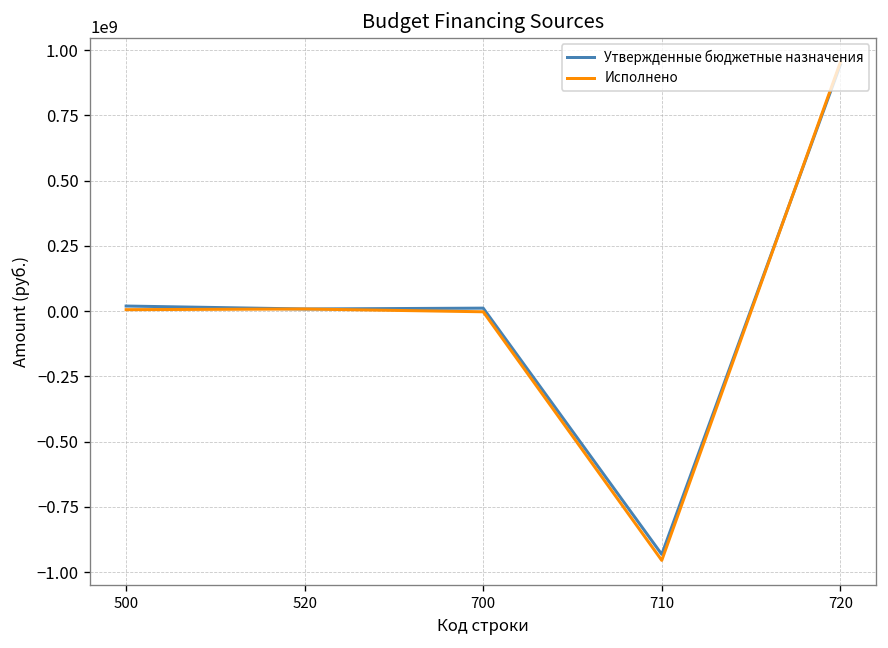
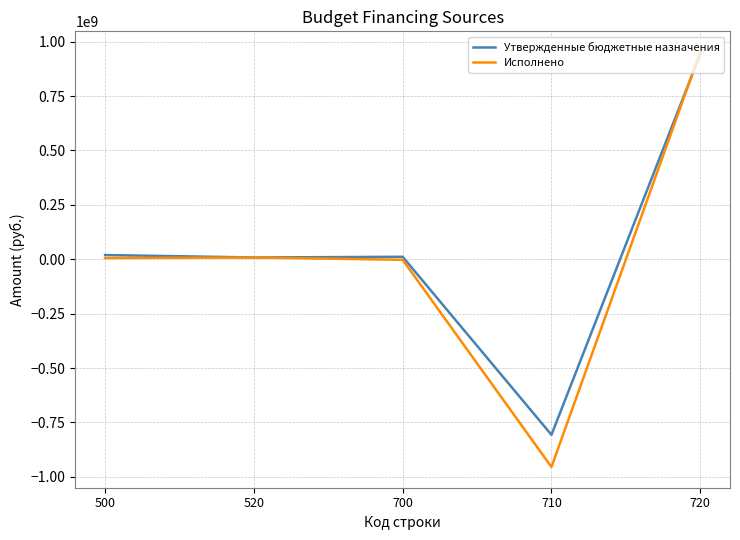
Утвержденные бюджетные назначения, 710: -930000000 -> -810000000
